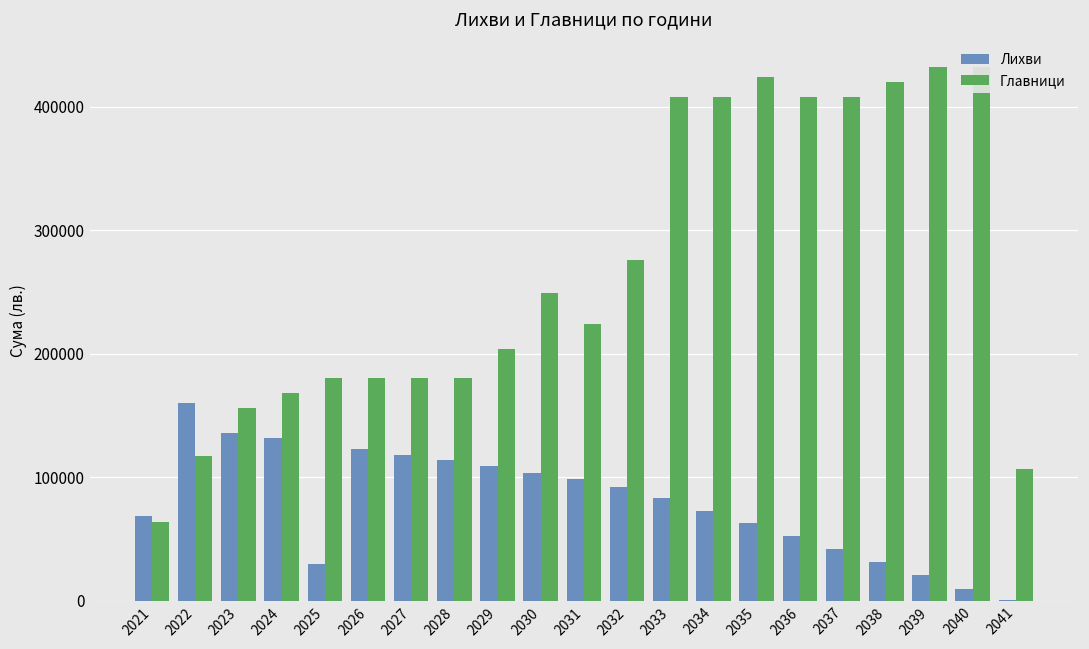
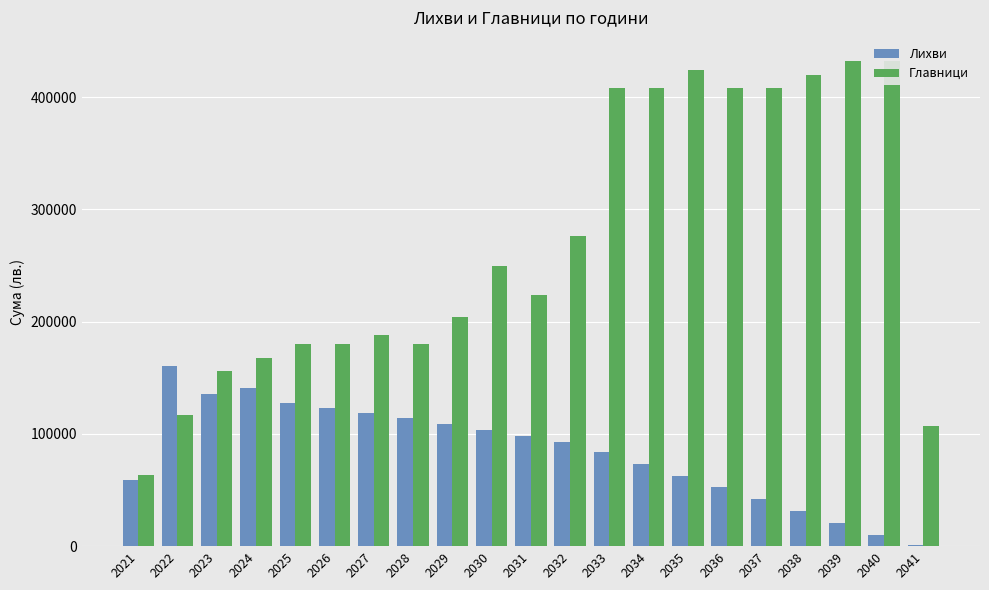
Лихви, 2021: 69000 -> 59000
Лихви, 2024: 132000 -> 141000
Лихви, 2025: 30000 -> 127000
Главници, 2027: 180000 -> 188000
